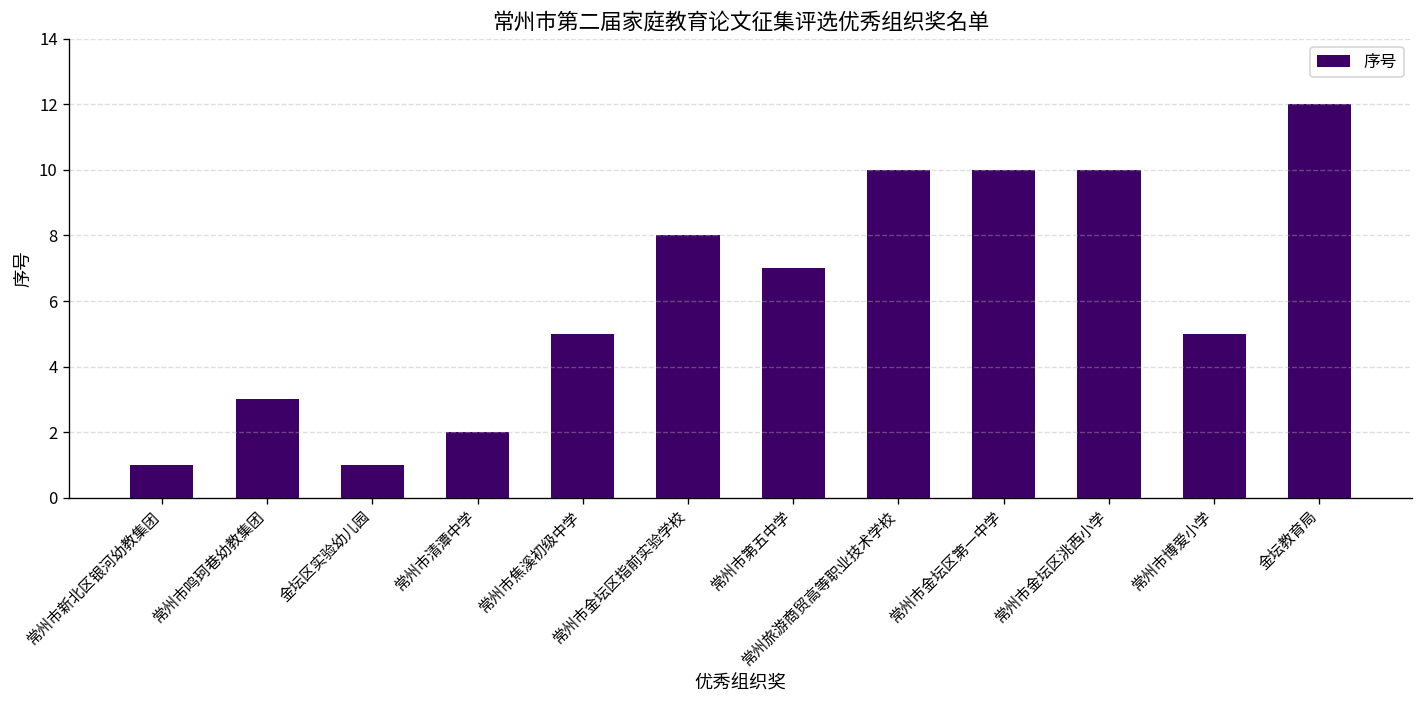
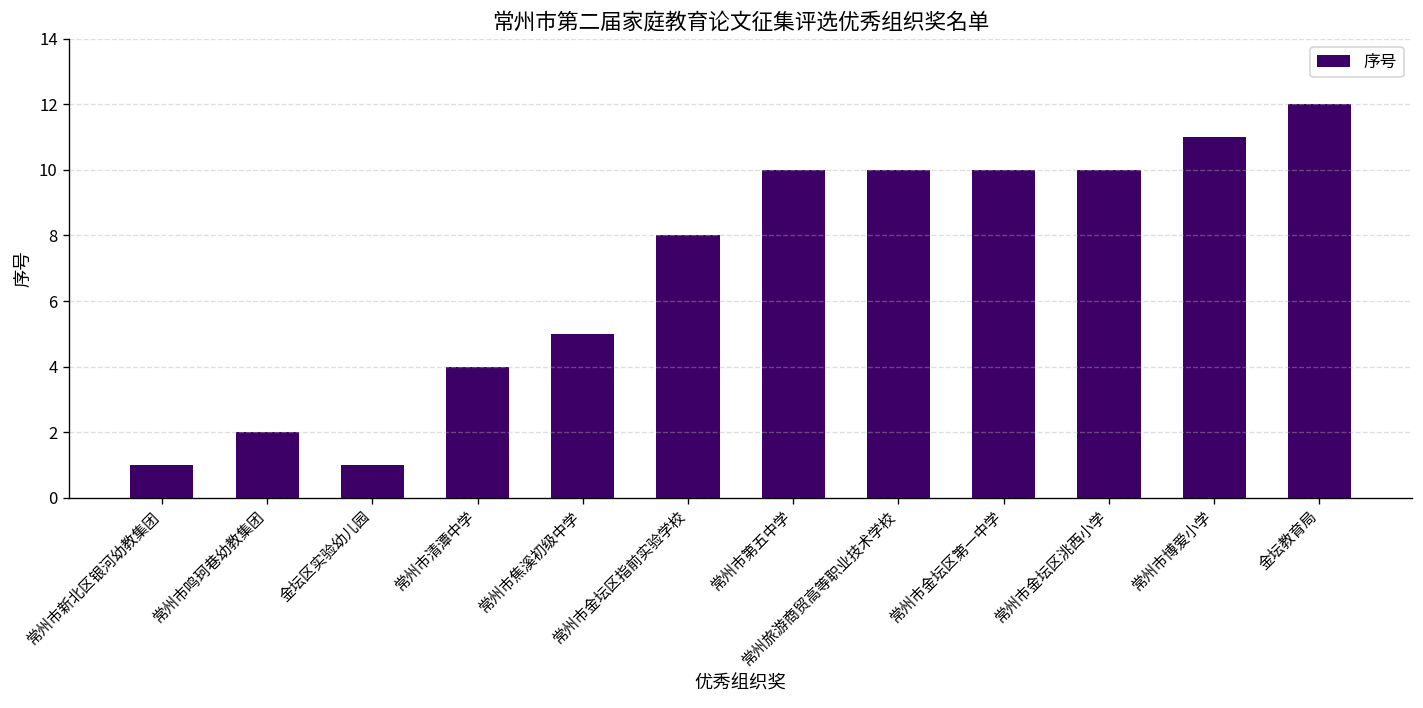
常州市鸣珂巷幼教集团: 3 -> 2
常州市清潭中学: 2 -> 4
常州市第五中学: 7 -> 10
常州市博爱小学: 5 -> 11
